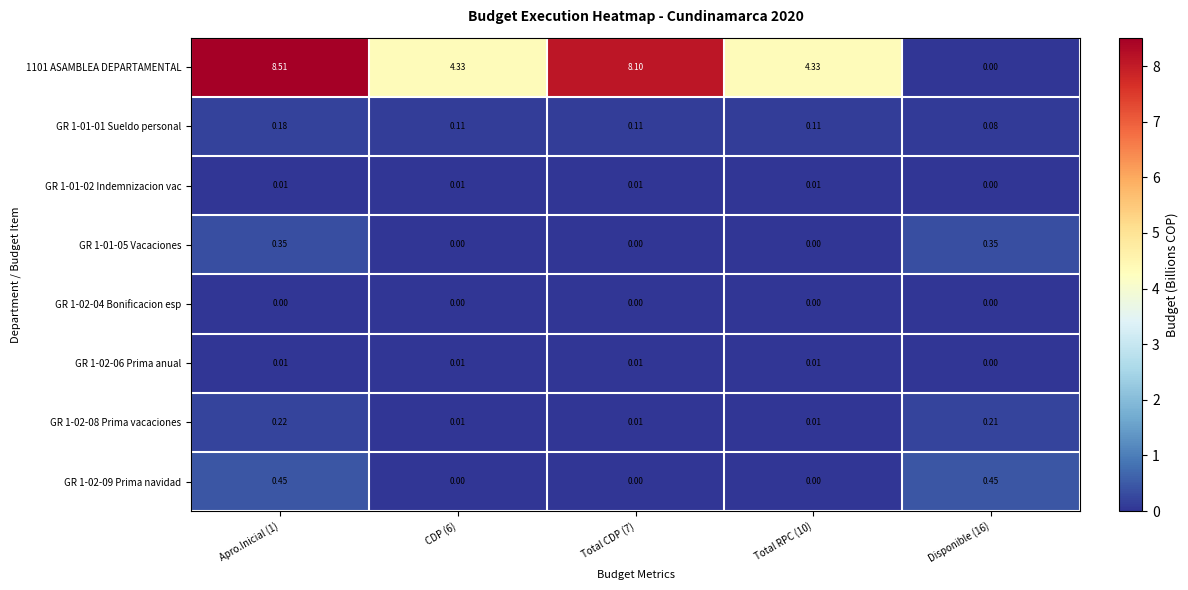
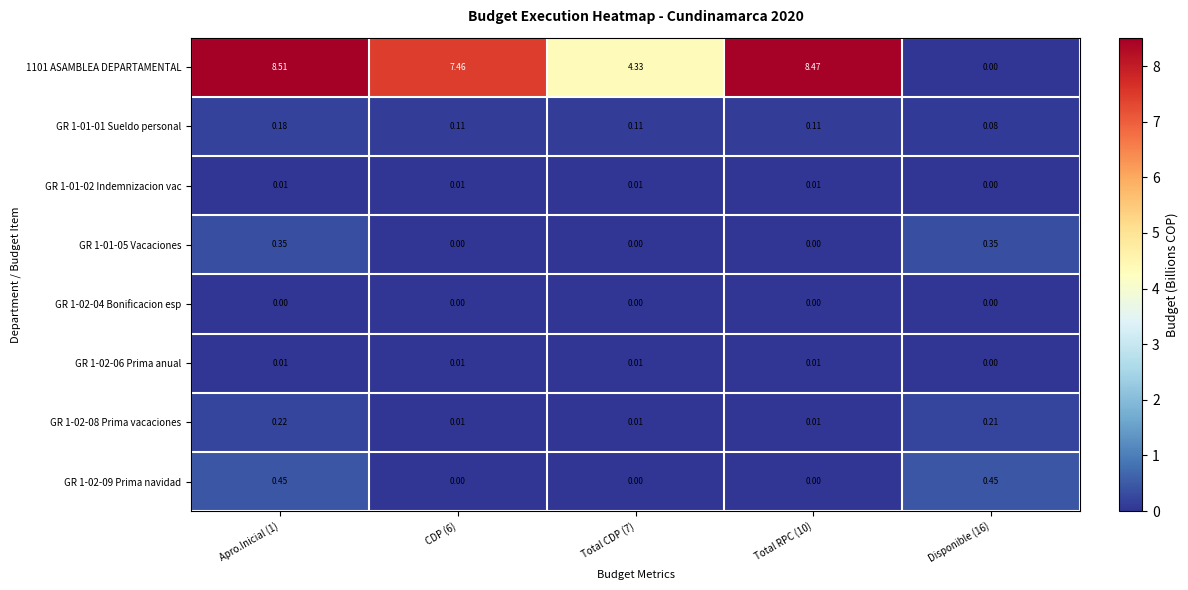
1101 ASAMBLEA DEPARTAMENTAL, CDP (6): 4.33 -> 7.46
1101 ASAMBLEA DEPARTAMENTAL, Total CDP (7): 8.10 -> 4.33
1101 ASAMBLEA DEPARTAMENTAL, Total RPC (10): 4.33 -> 8.47
